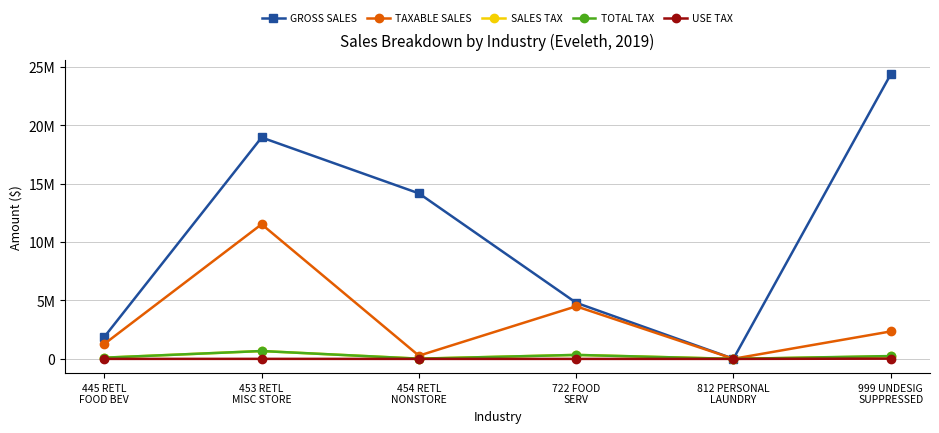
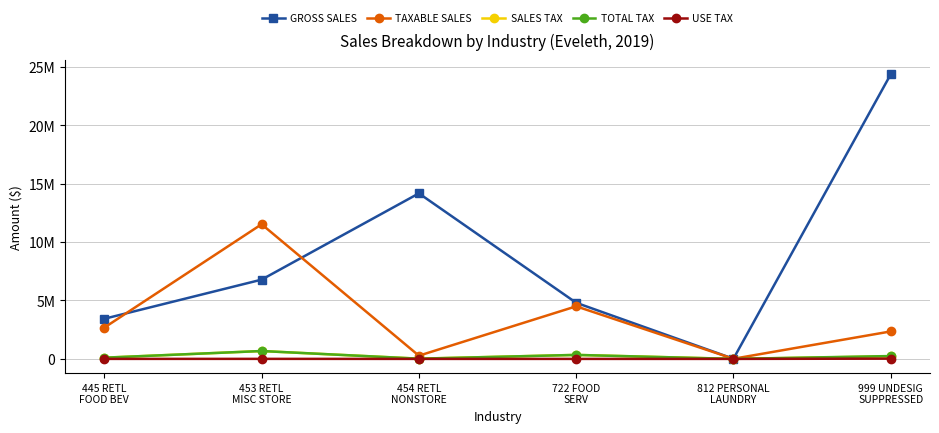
GROSS SALES, 445 RETL FOOD BEV: 1900000 -> 3400000
TAXABLE SALES, 445 RETL FOOD BEV: 1300000 -> 2700000
GROSS SALES, 453 RETL MISC STORE: 18900000 -> 6800000
